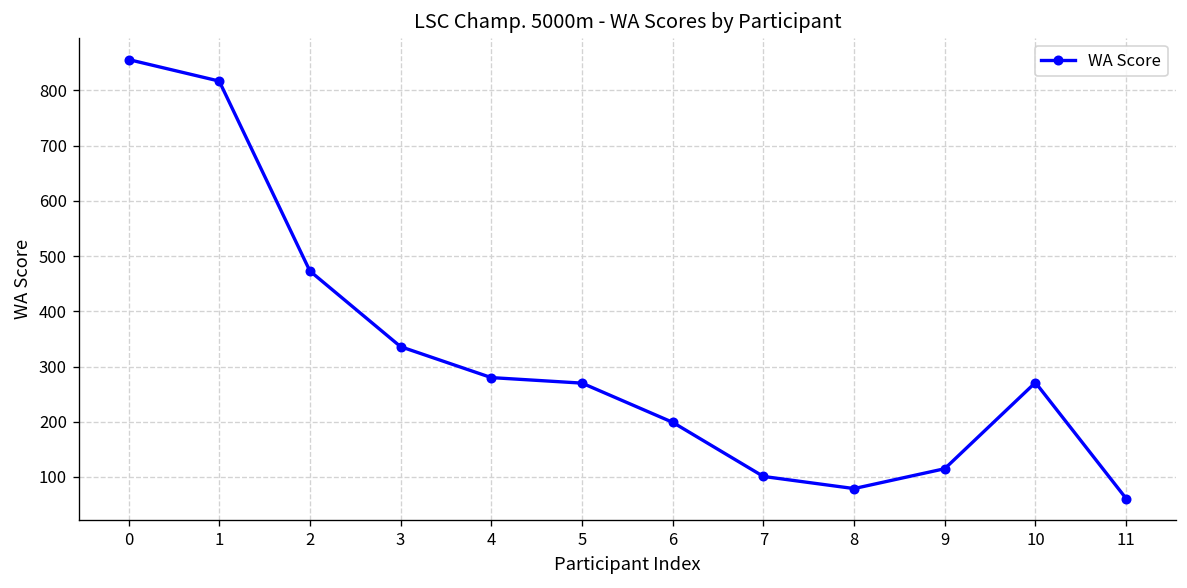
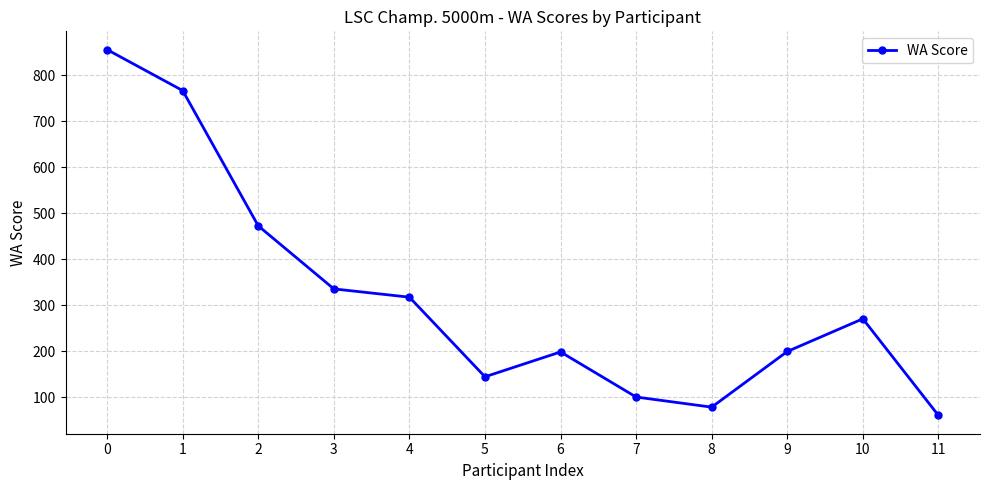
1: 820 -> 770
4: 280 -> 320
5: 270 -> 150
9: 120 -> 200
